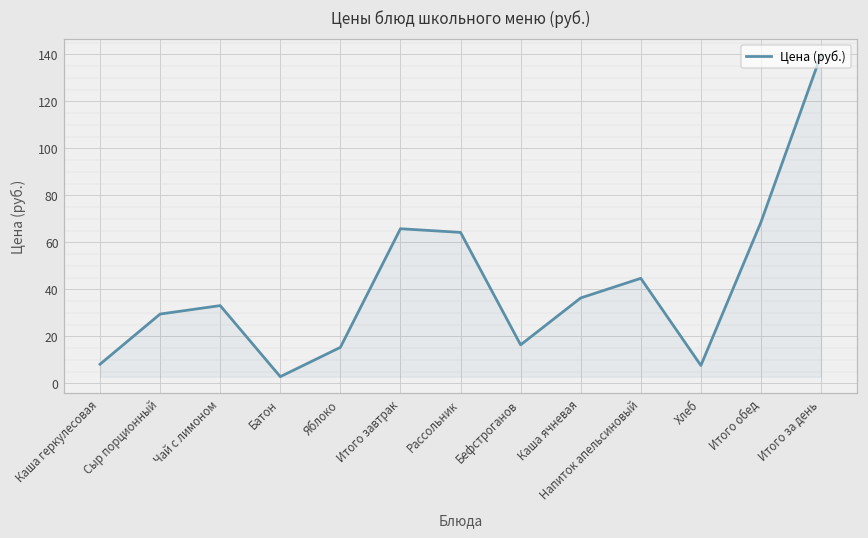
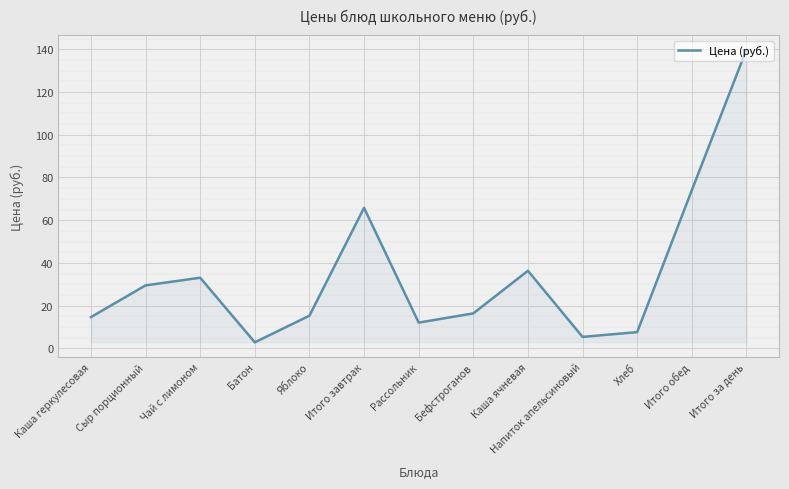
Каша геркулесовая: 8 -> 15
Рассольник: 64 -> 12
Напиток апельсиновый: 45 -> 5
Итого обед: 69 -> 74
